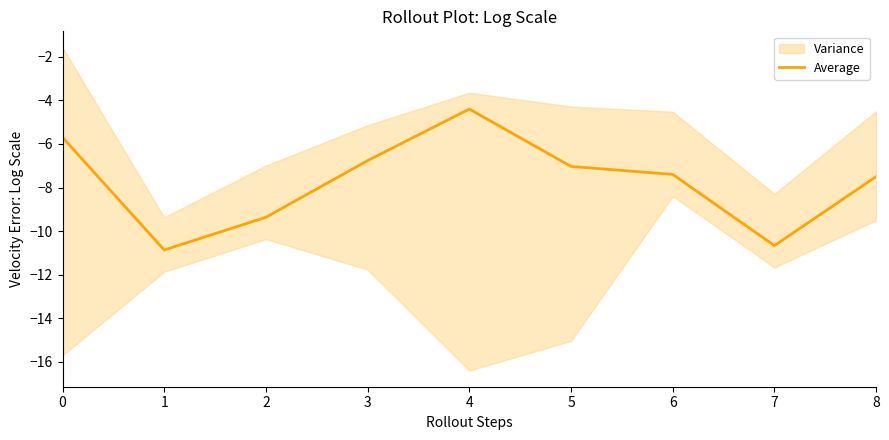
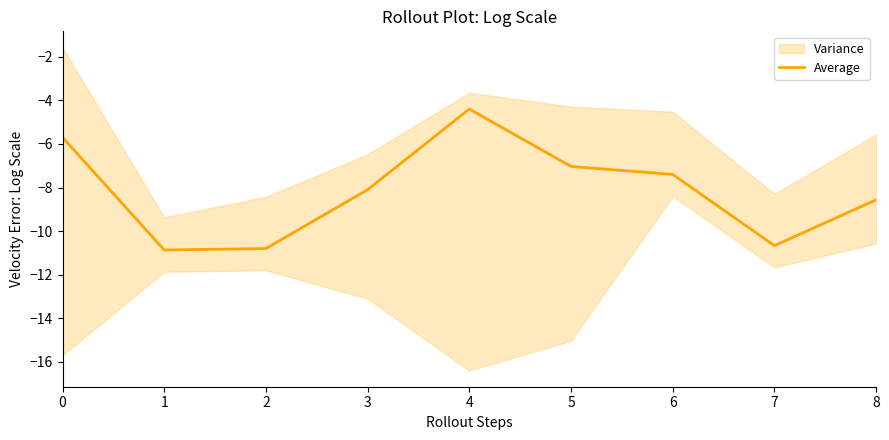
Average, 2: -9.4 -> -10.8
Average, 3: -6.8 -> -8.1
Average, 8: -7.5 -> -8.6
